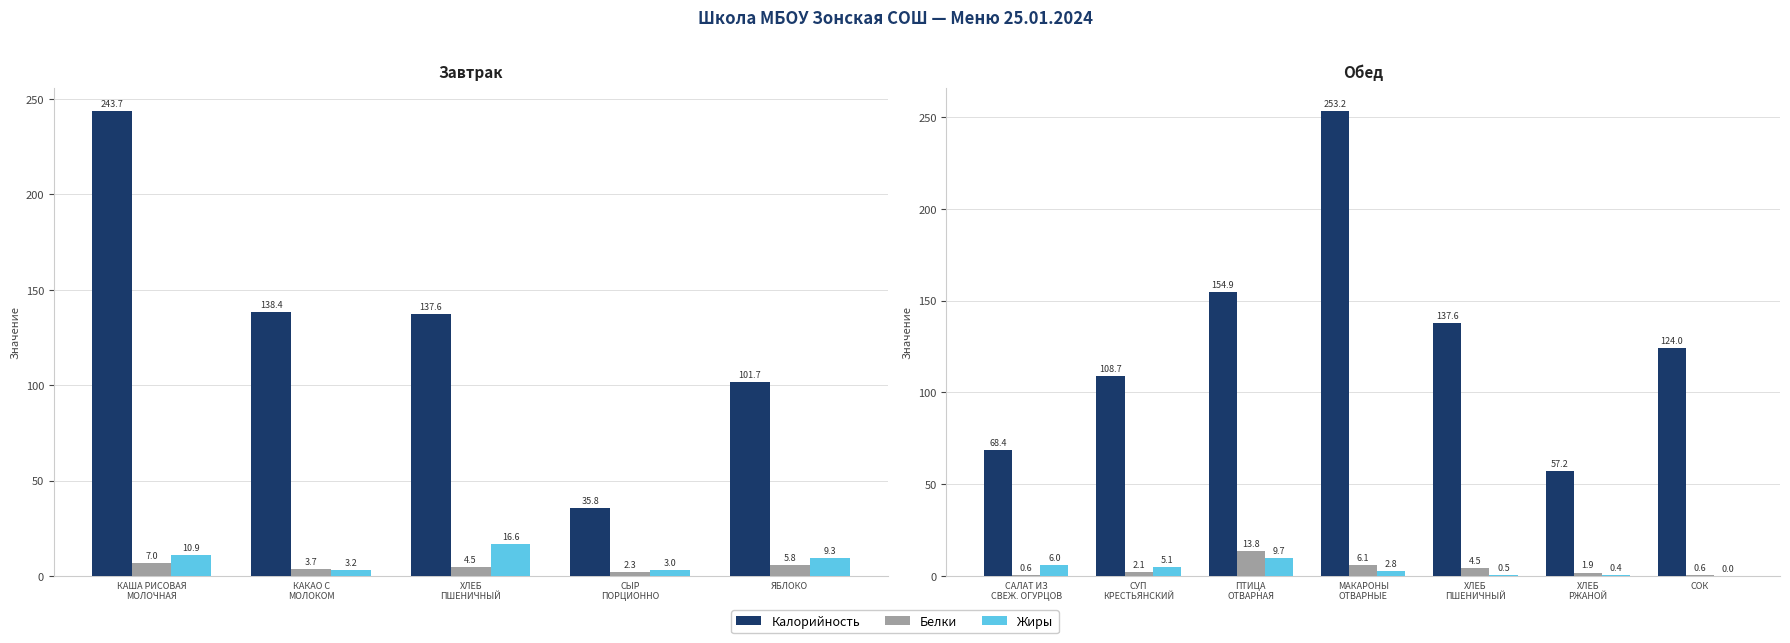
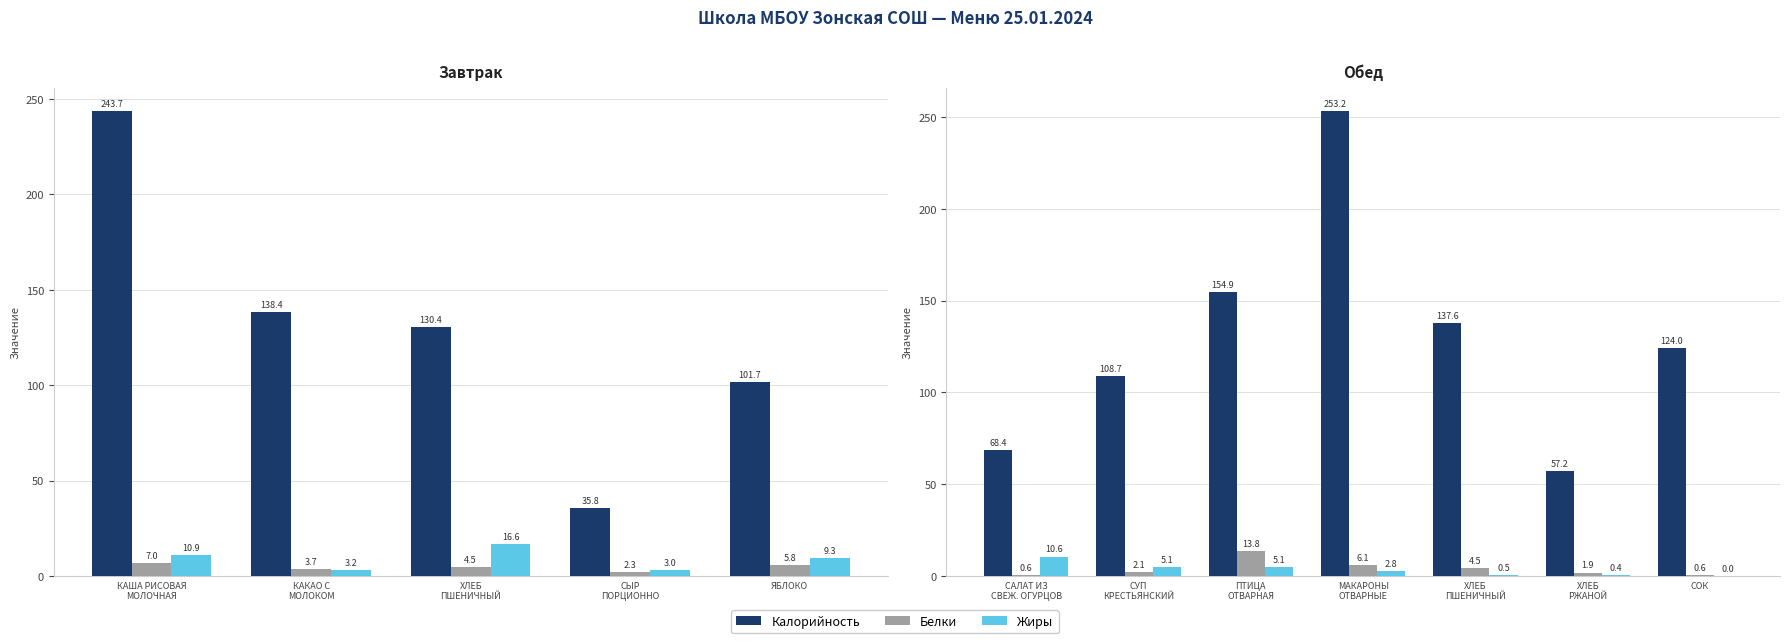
Завтрак, Калорийность, ХЛЕБ ПШЕНИЧНЫЙ: 137.6 -> 130.4
Обед, Жиры, САЛАТ ИЗ СВЕЖ. ОГУРЦОВ: 6.0 -> 10.6
Обед, Жиры, ПТИЦА ОТВАРНАЯ: 9.7 -> 5.1
